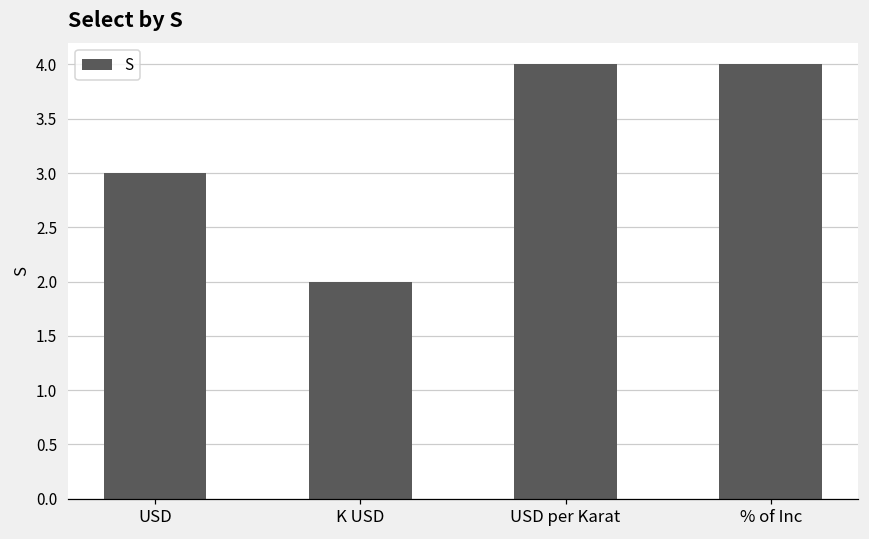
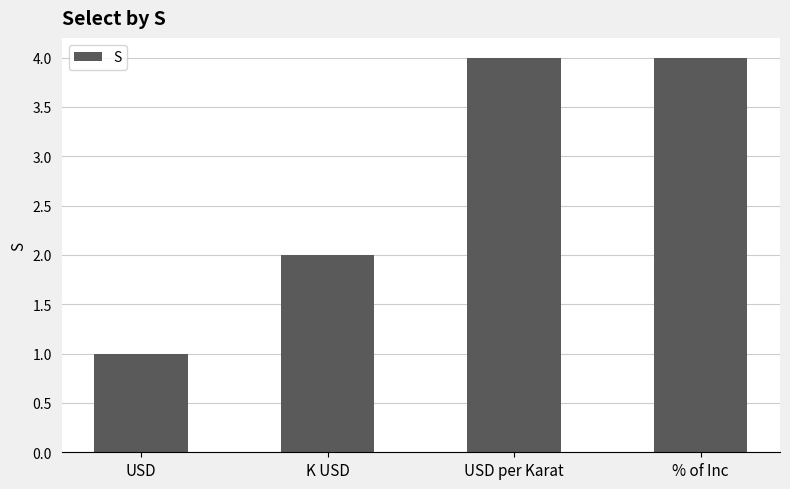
USD: 3 -> 1
